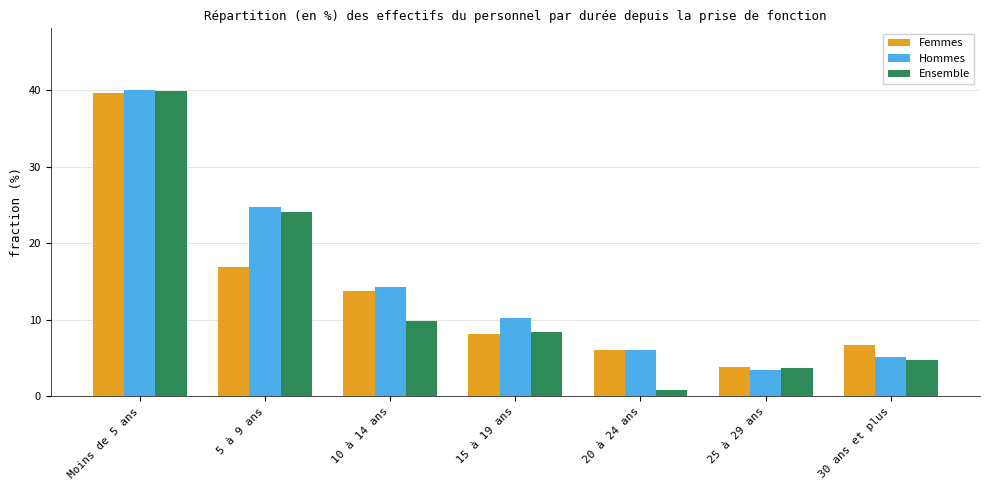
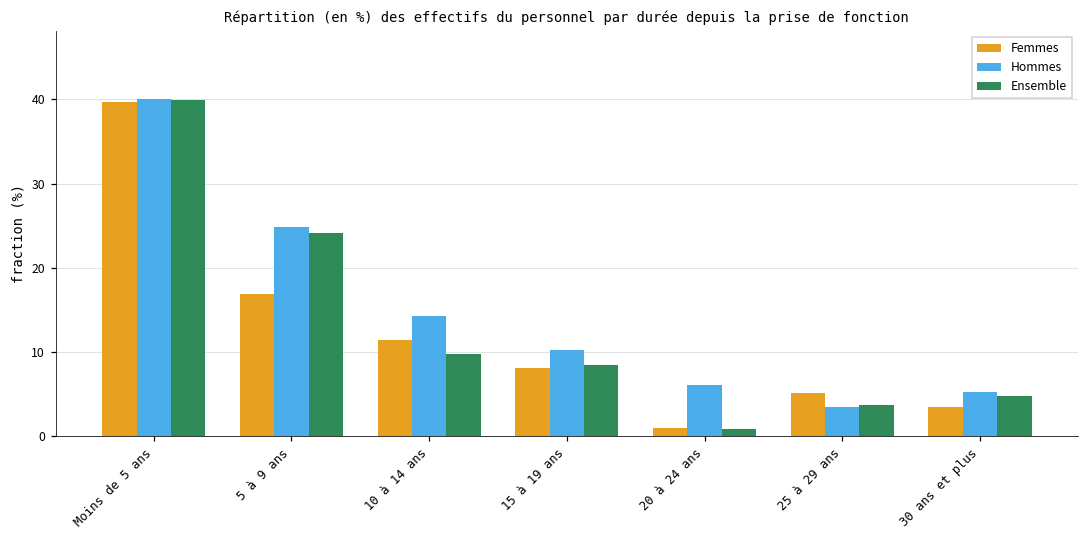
Femmes, 10 à 14 ans: 14 -> 11
Femmes, 20 à 24 ans: 6 -> 1
Femmes, 25 à 29 ans: 4 -> 5
Femmes, 30 ans et plus: 7 -> 4
